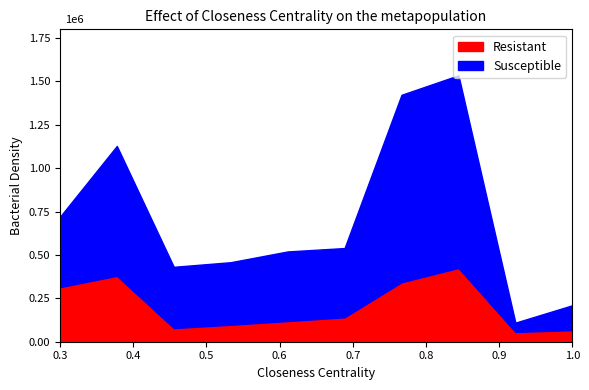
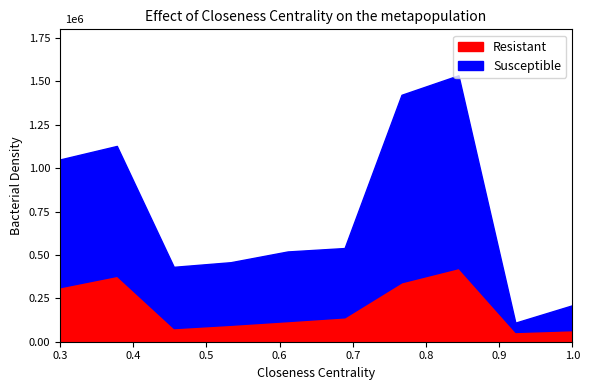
Susceptible, 0.3: 0.41 -> 0.74
